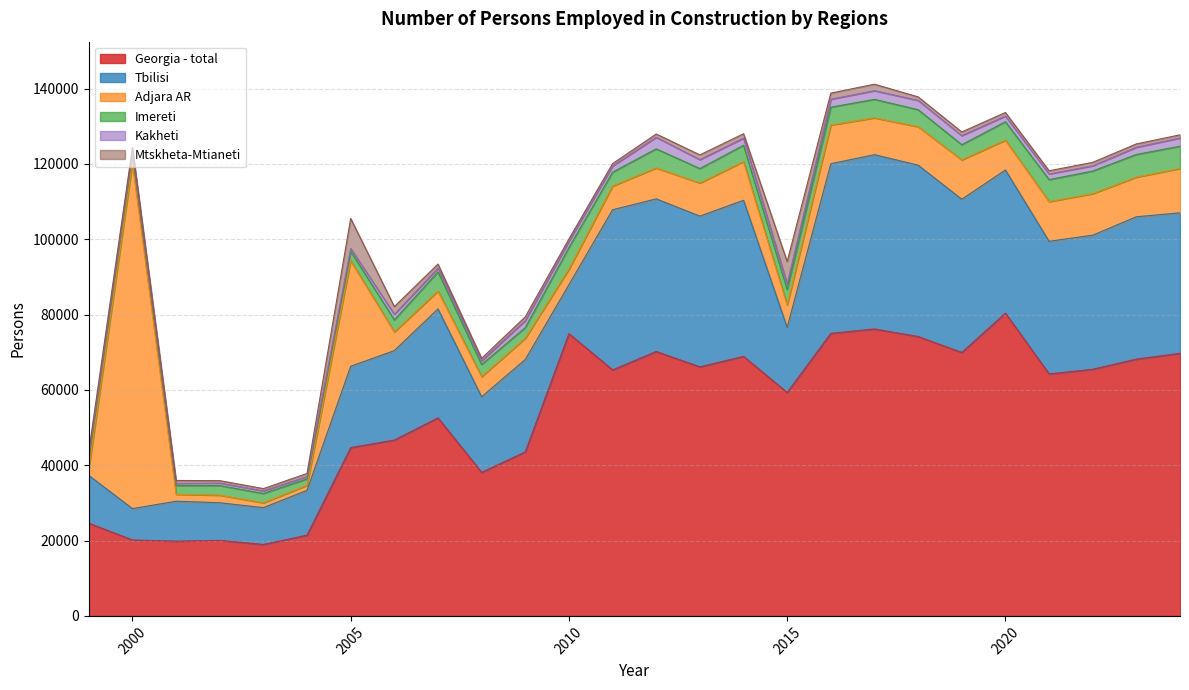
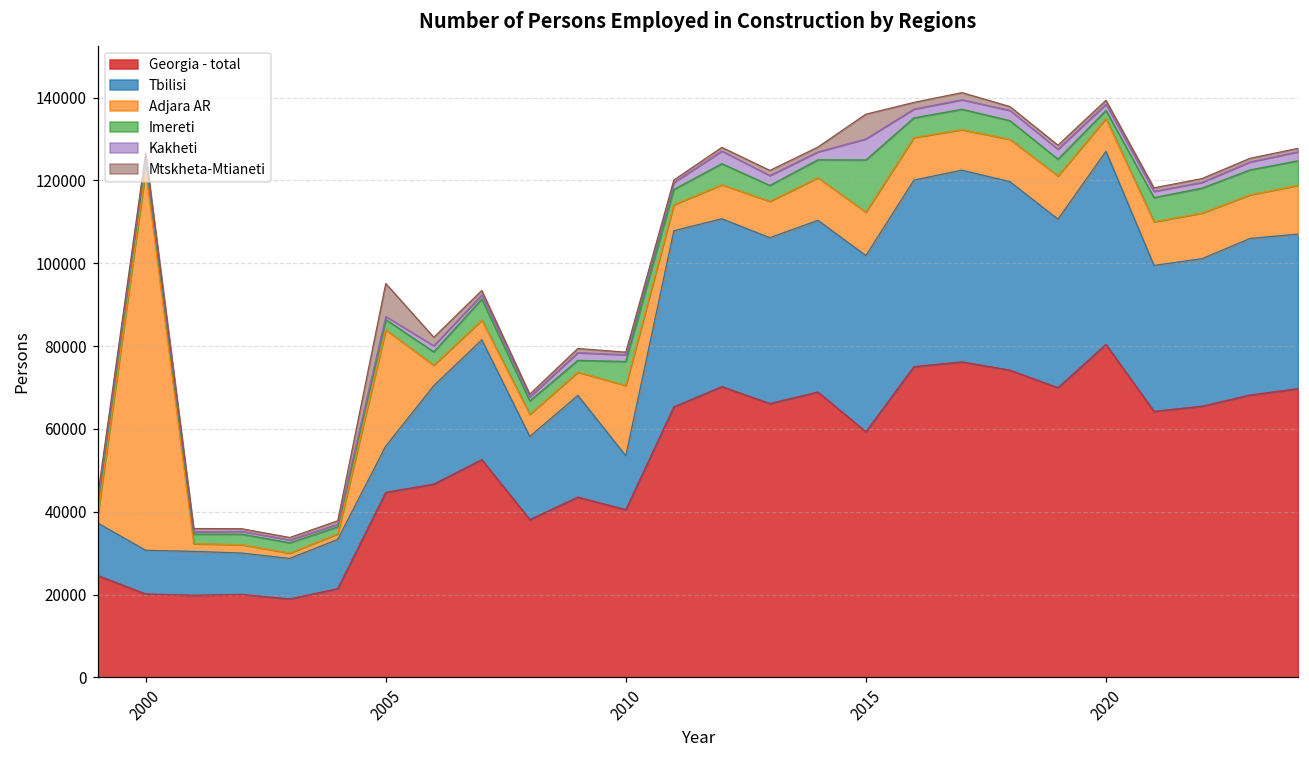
Tbilisi, 2000: 8000 -> 11000
Tbilisi, 2005: 22000 -> 11000
Georgia - total, 2010: 75000 -> 41000
Adjara AR, 2010: 4000 -> 17000
Tbilisi, 2015: 17000 -> 43000
Adjara AR, 2015: 6000 -> 10000
Imereti, 2015: 4000 -> 13000
Kakheti, 2015: 1000 -> 5000
Tbilisi, 2020: 38000 -> 47000
Imereti, 2020: 5000 -> 2000
